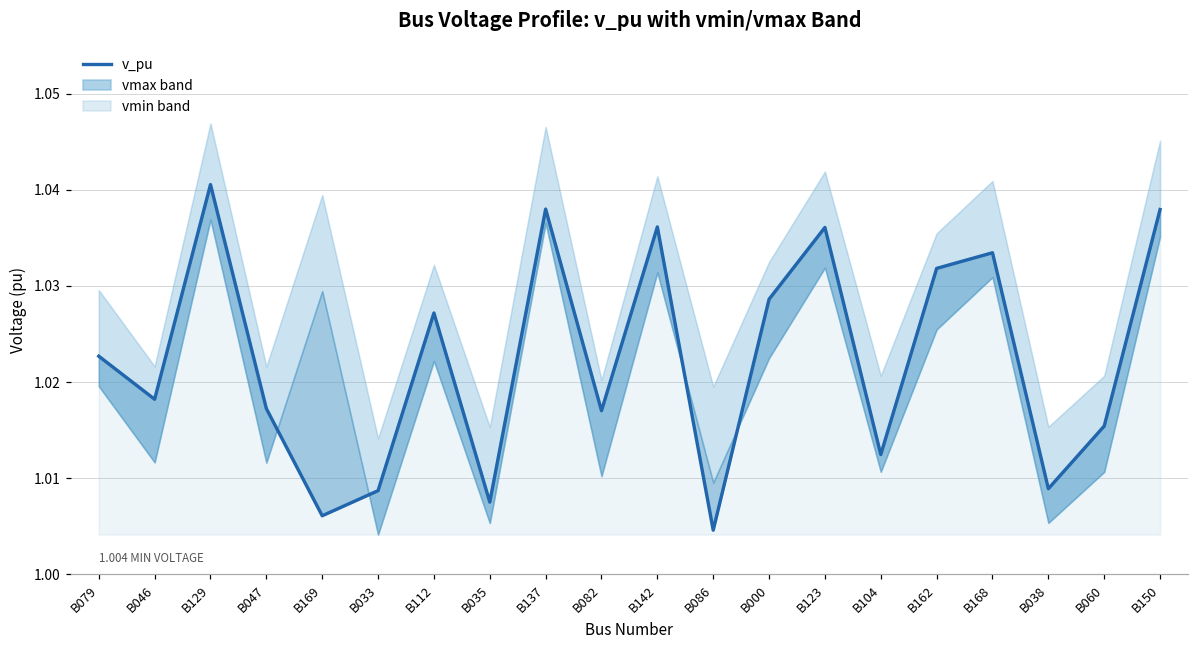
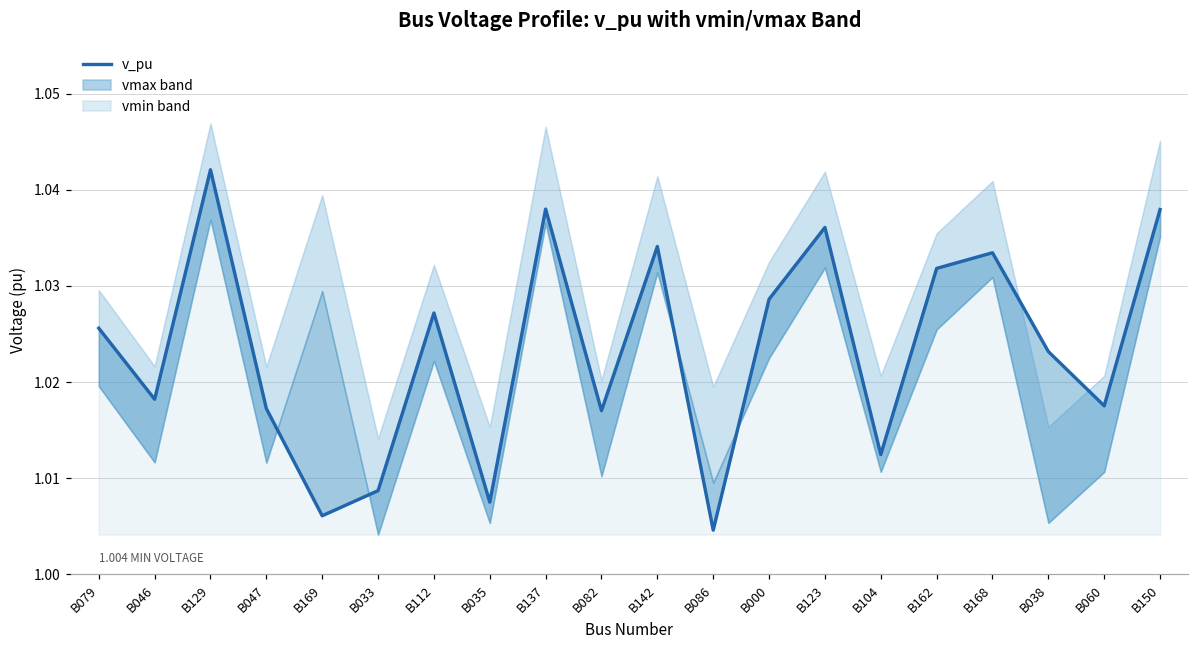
v_pu, B079: 1.023 -> 1.026
v_pu, B129: 1.041 -> 1.042
v_pu, B142: 1.036 -> 1.034
v_pu, B038: 1.009 -> 1.023
v_pu, B060: 1.015 -> 1.018
